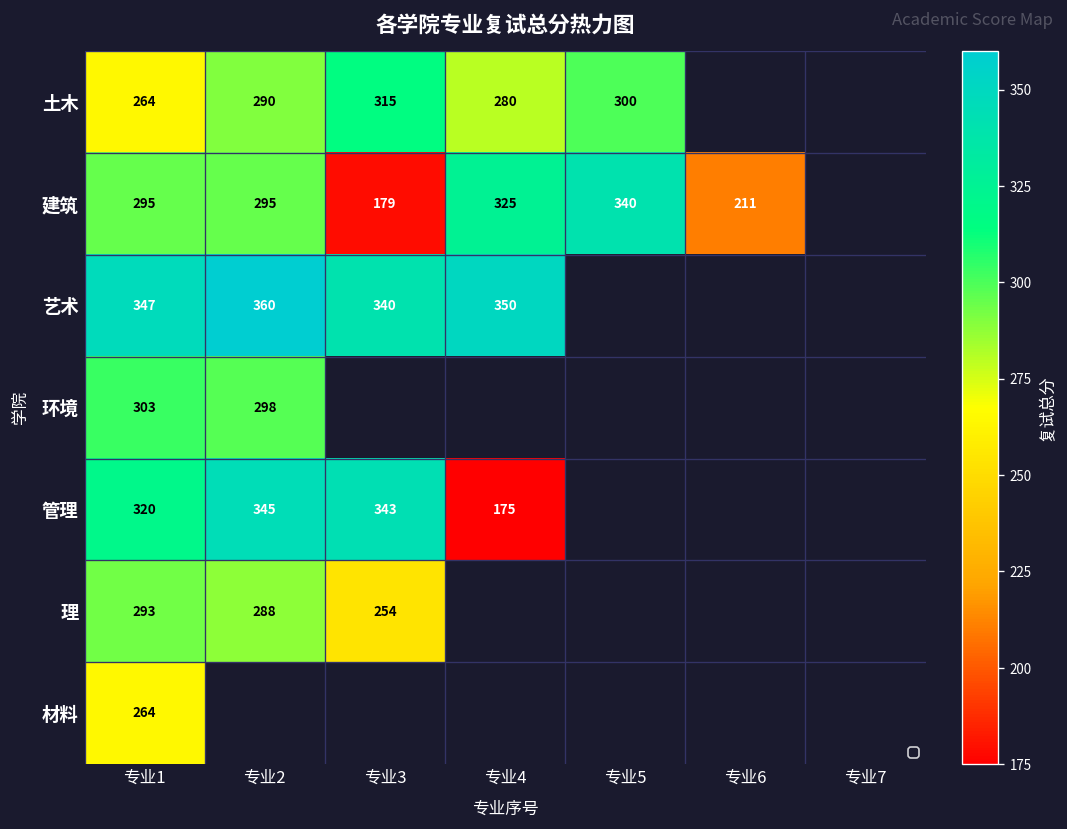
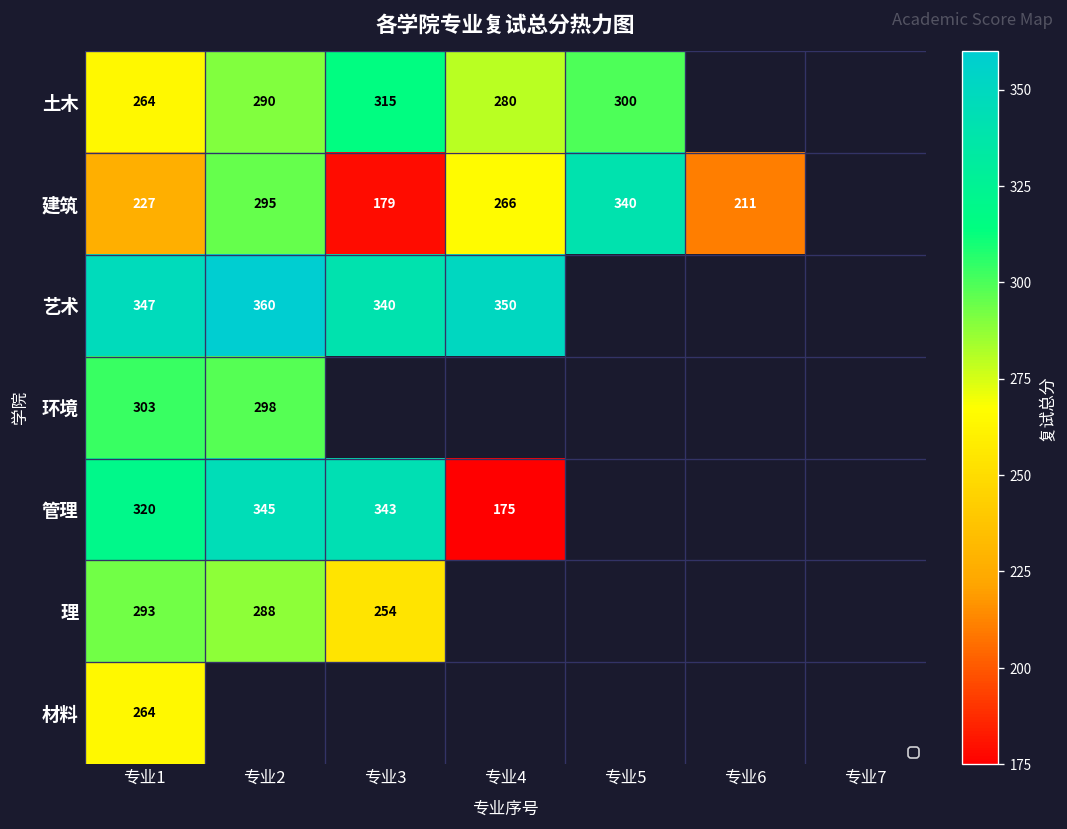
建筑, 专业1: 295 -> 227
建筑, 专业4: 325 -> 266
